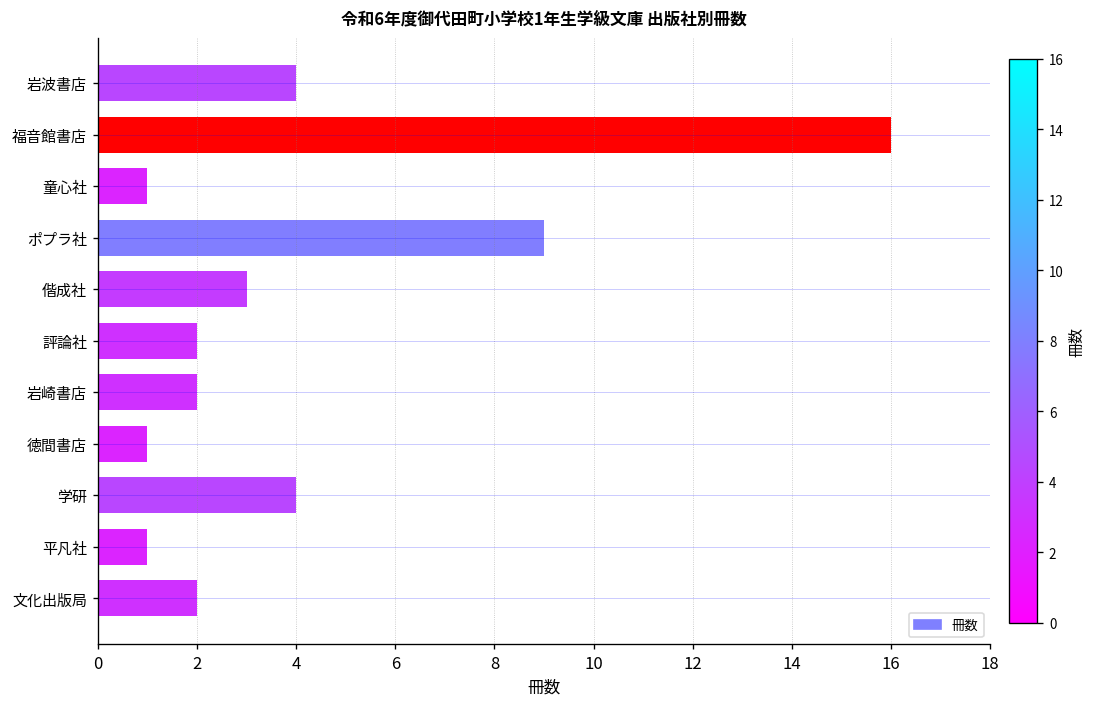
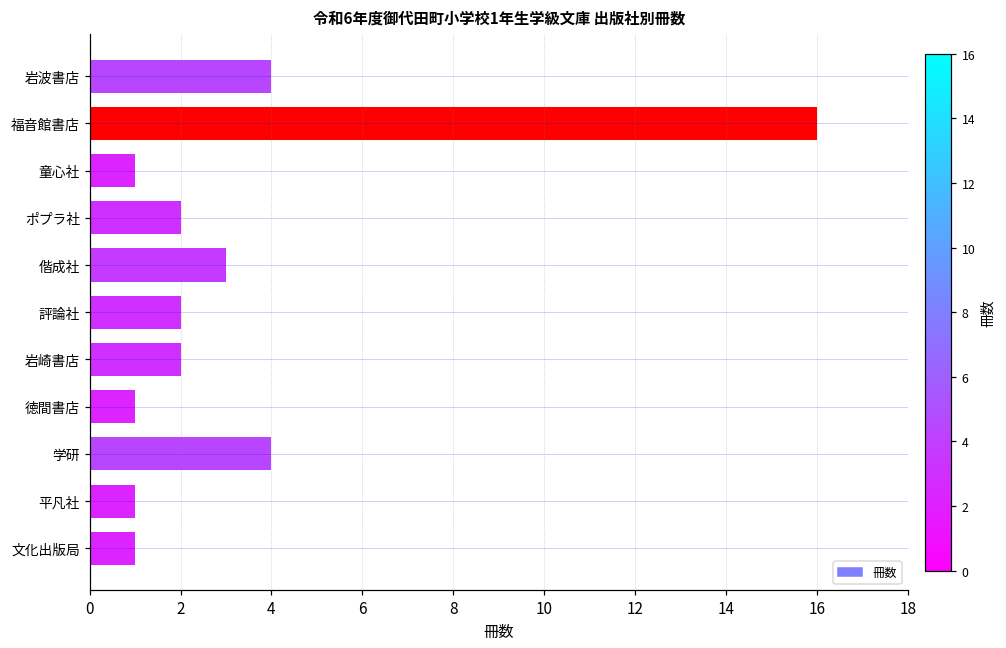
ポプラ社: 9 -> 2
文化出版局: 2 -> 1
